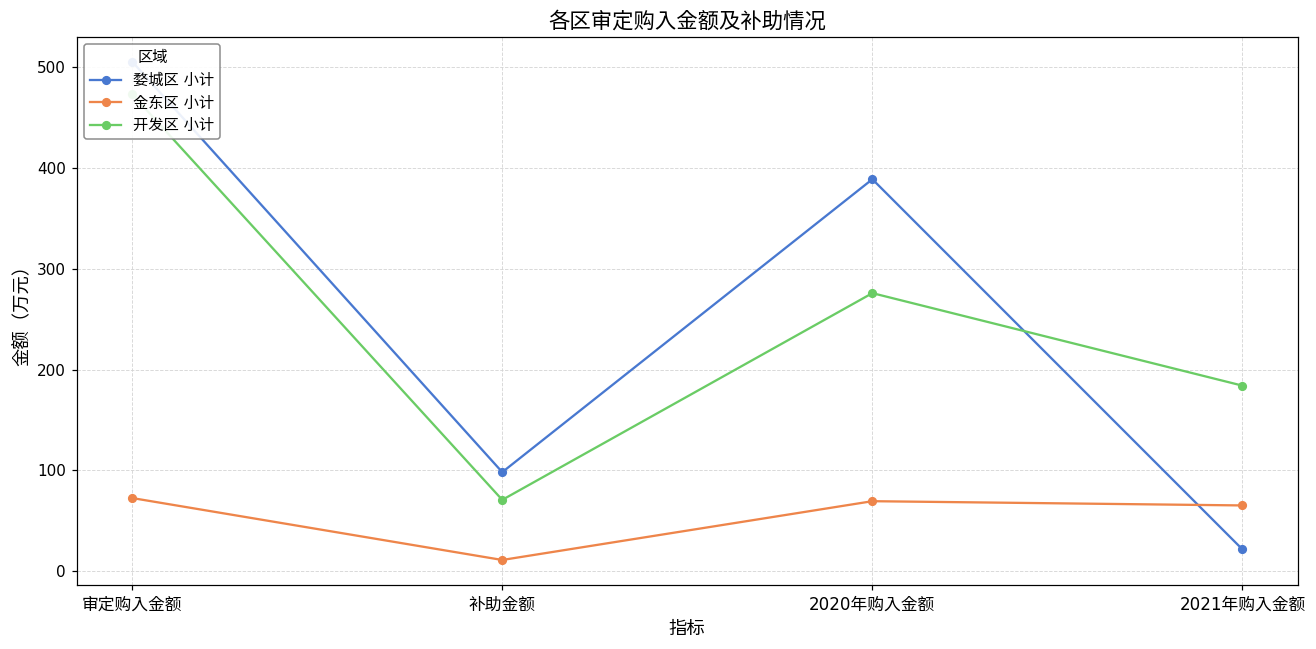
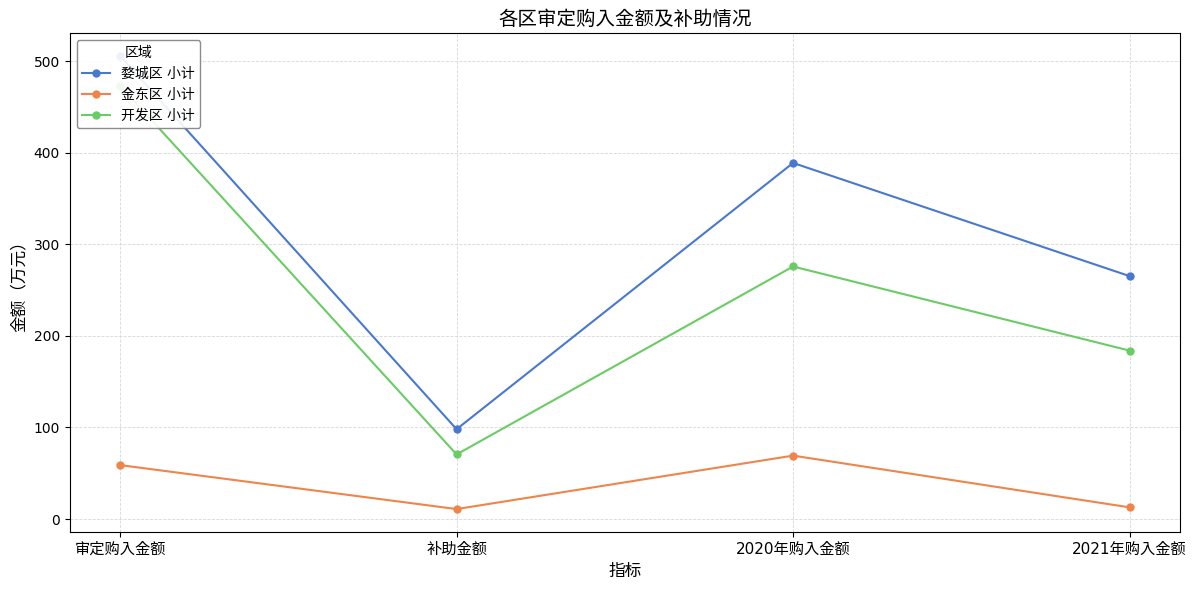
金东区 小计, 审定购入金额: 70 -> 60
婺城区 小计, 2021年购入金额: 20 -> 270
金东区 小计, 2021年购入金额: 70 -> 10
